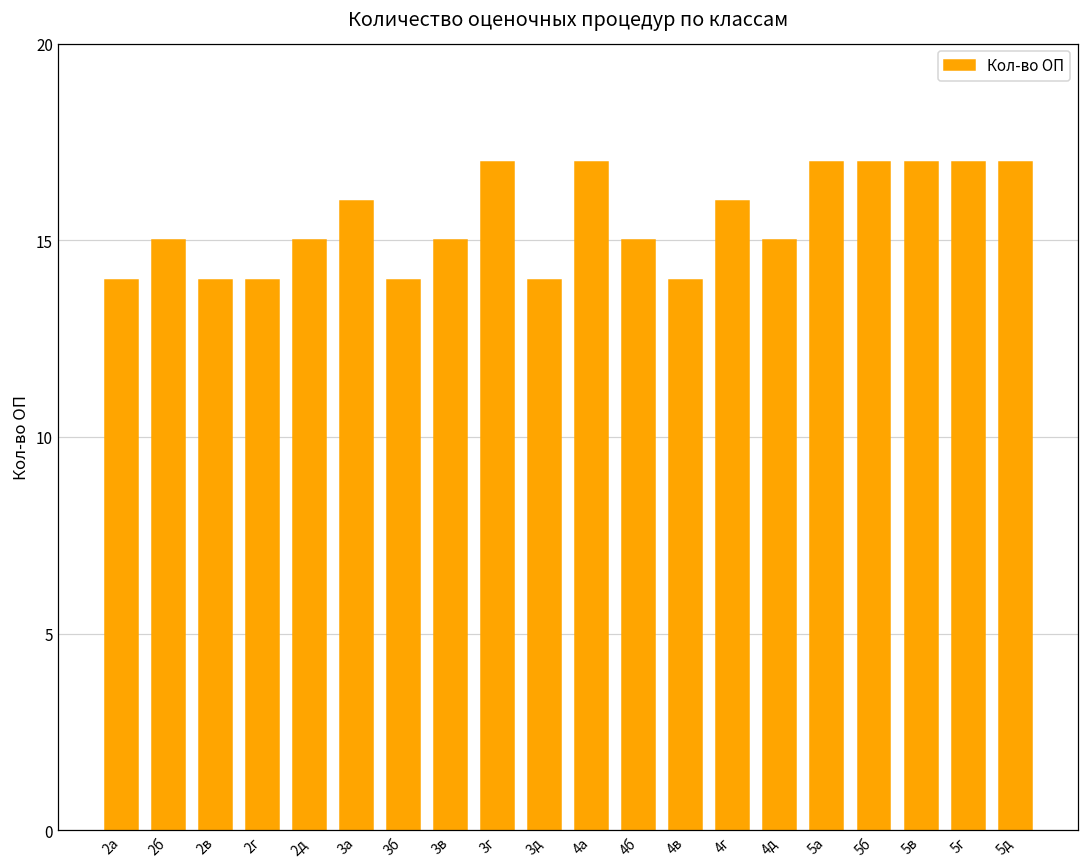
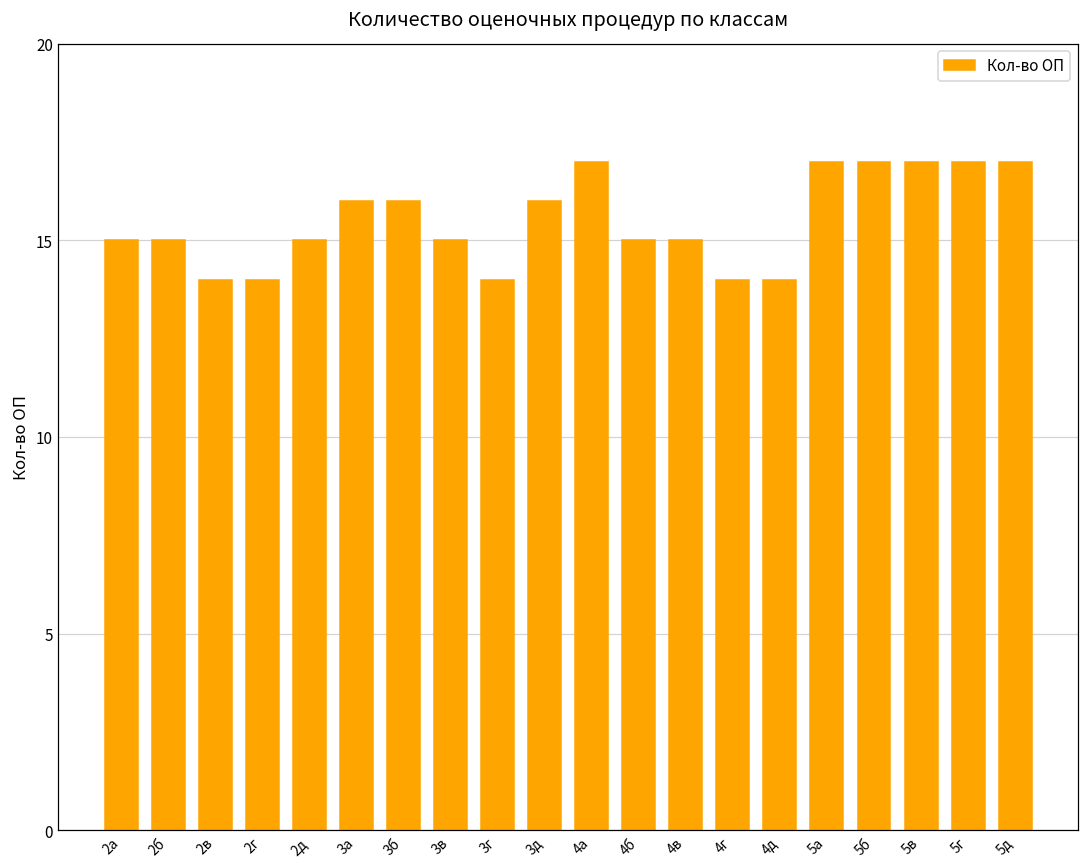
2а: 14 -> 15
3б: 14 -> 16
3г: 17 -> 14
3д: 14 -> 16
4в: 14 -> 15
4г: 16 -> 14
4д: 15 -> 14
